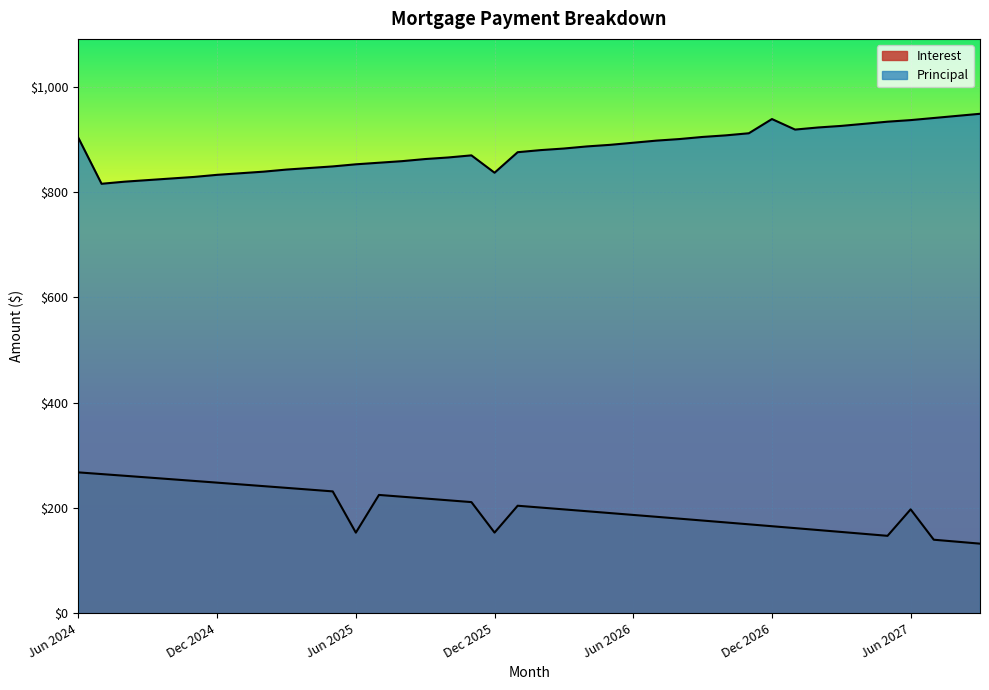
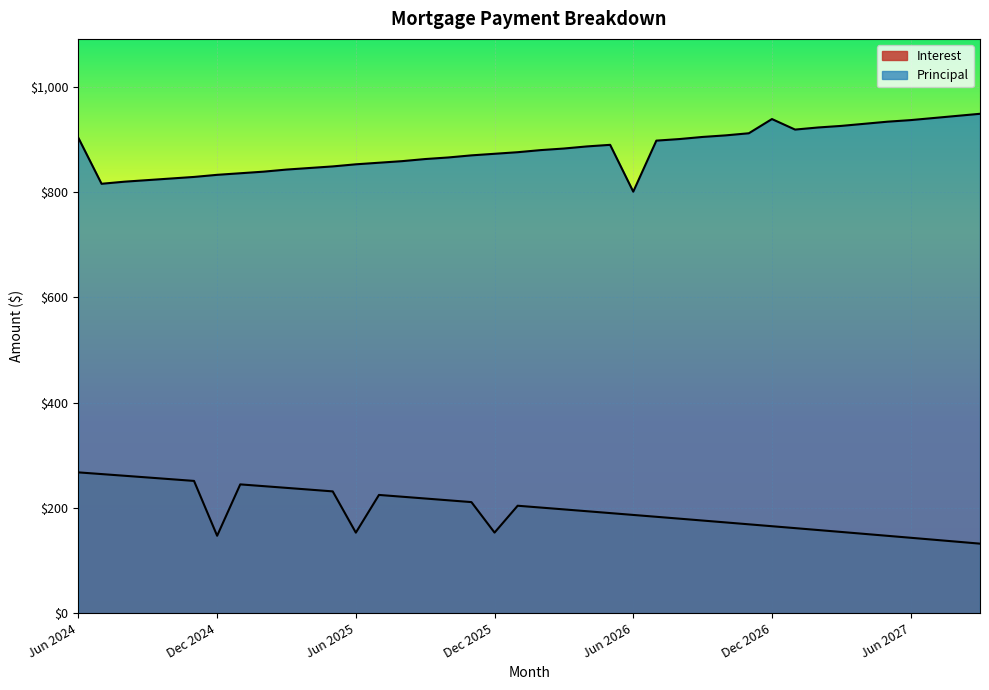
Interest, Dec 2024: $250 -> $150
Principal, Dec 2025: $840 -> $870
Principal, Jun 2026: $890 -> $800
Interest, Jun 2027: $200 -> $140
